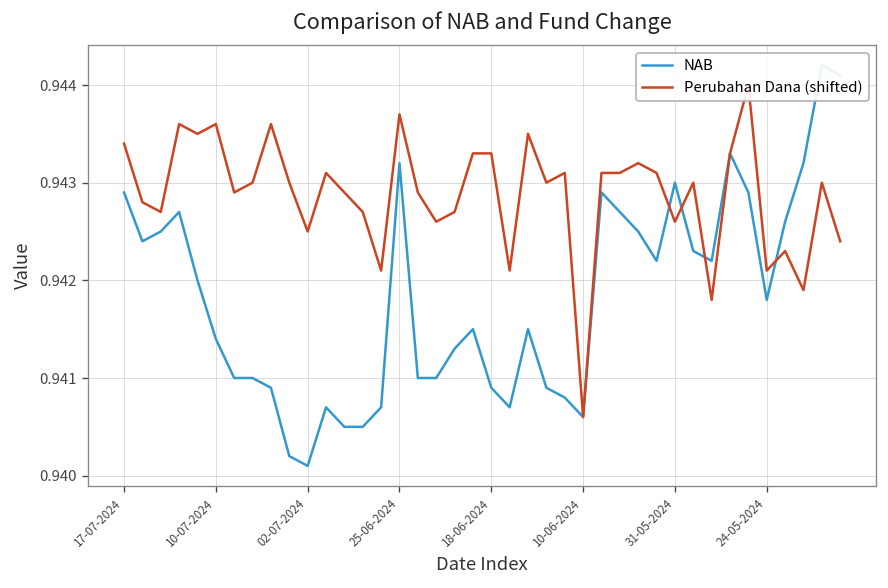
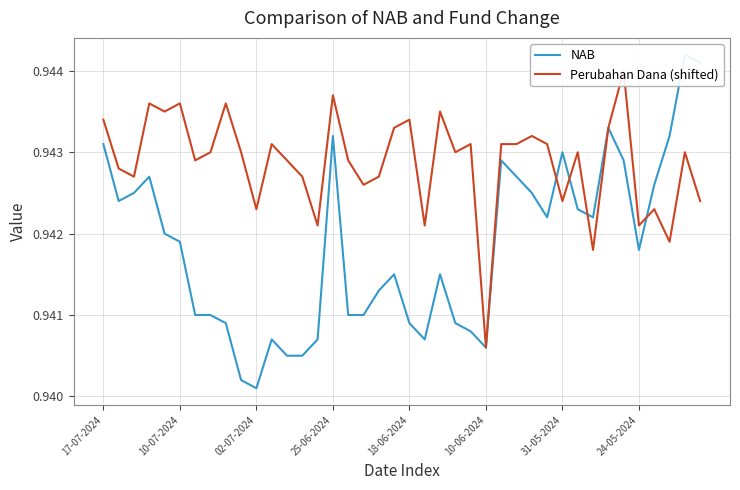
NAB, 17-07-2024: 0.9429 -> 0.9431
NAB, 10-07-2024: 0.9414 -> 0.9419
Perubahan Dana (shifted), 02-07-2024: 0.9425 -> 0.9423
Perubahan Dana (shifted), 18-06-2024: 0.9433 -> 0.9434
Perubahan Dana (shifted), 31-05-2024: 0.9426 -> 0.9424
